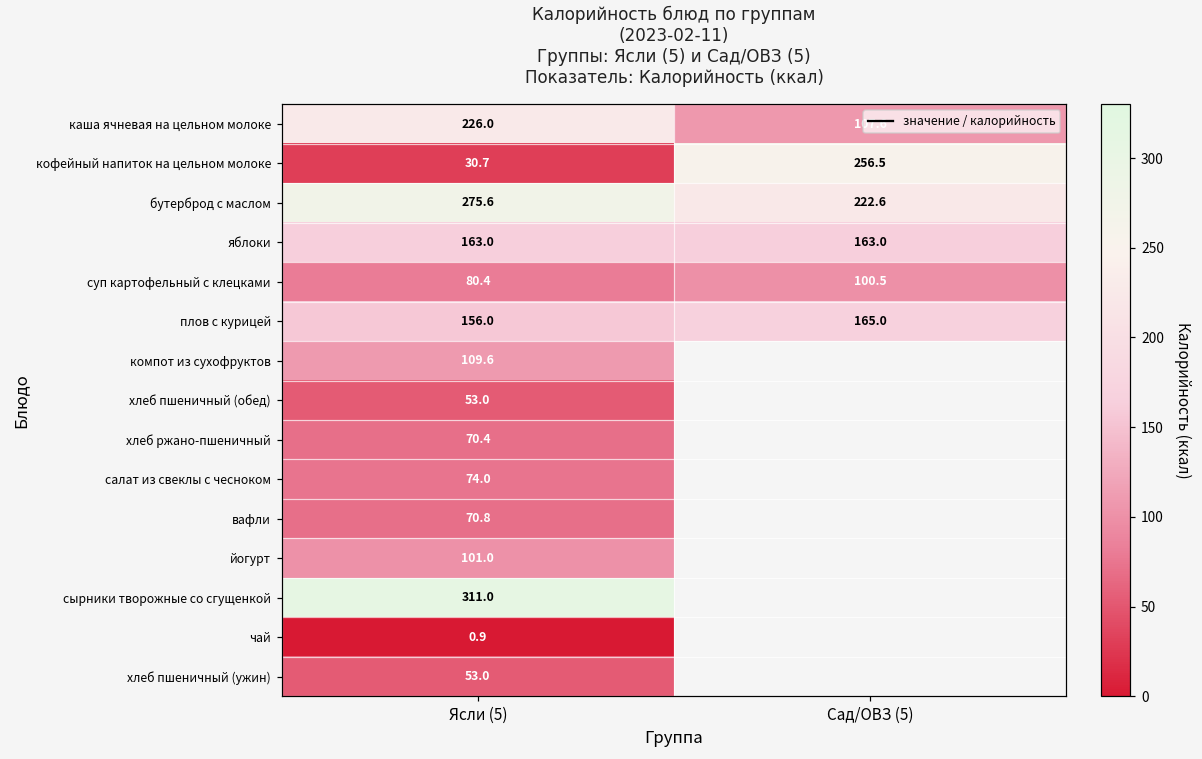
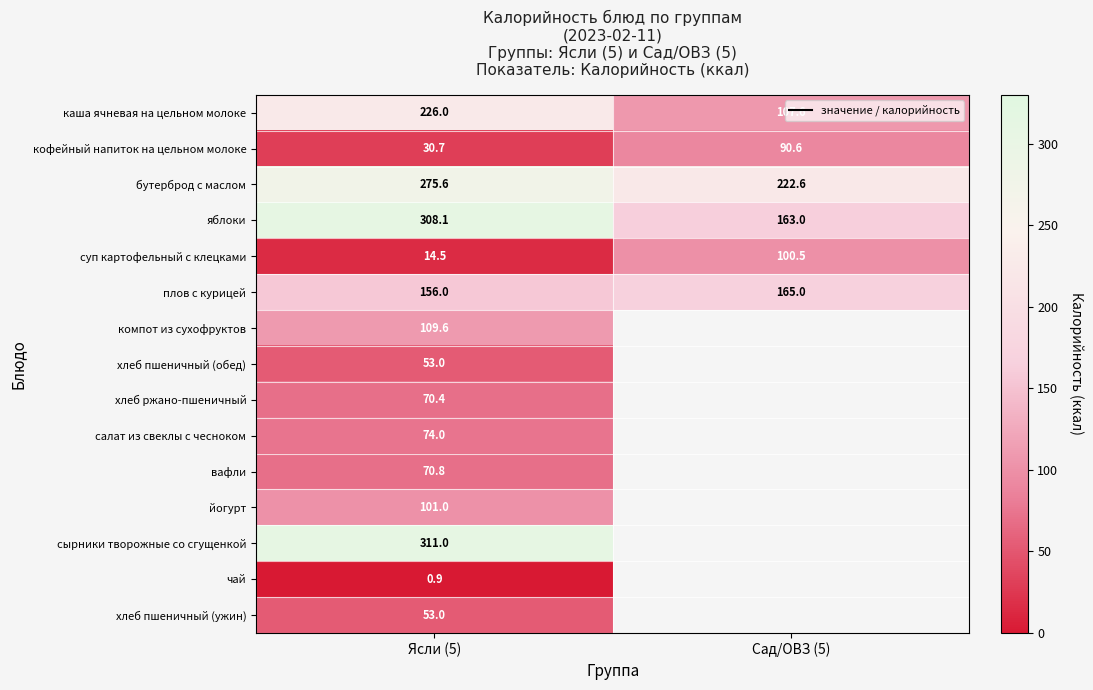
кофейный напиток на цельном молоке, Сад/ОВЗ (5): 256.5 -> 90.6
яблоки, Ясли (5): 163.0 -> 308.1
суп картофельный с клецками, Ясли (5): 80.4 -> 14.5
